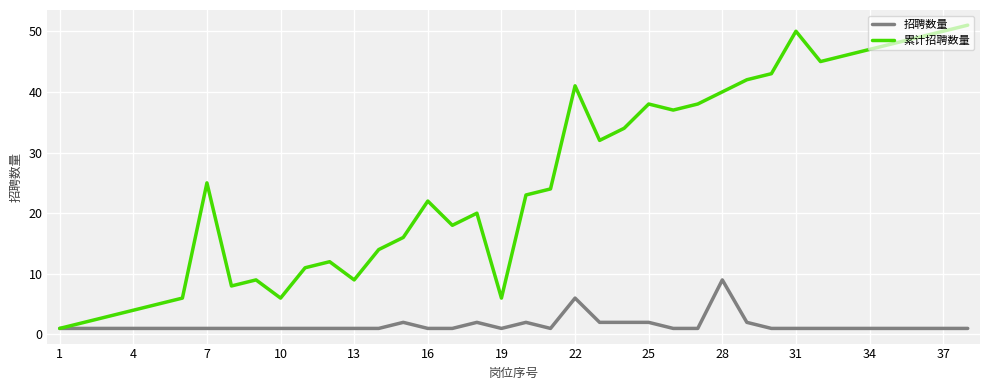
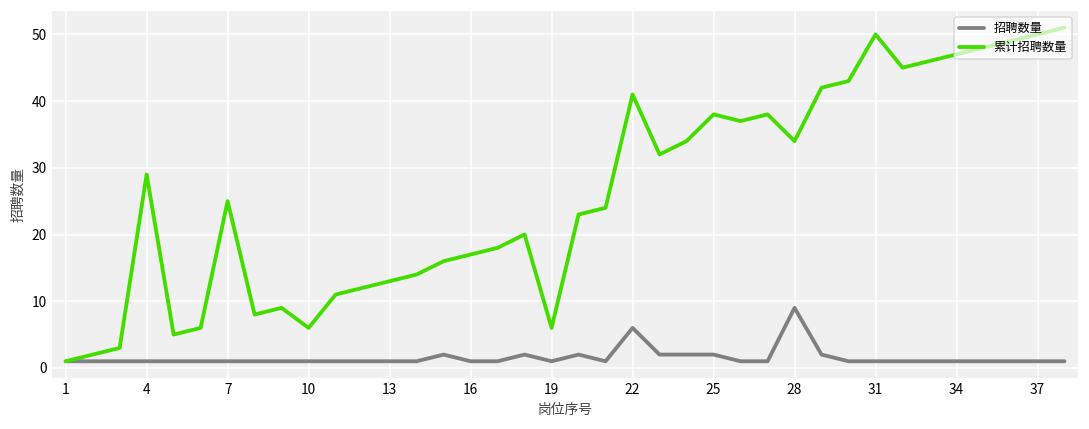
累计招聘数量, 4: 4 -> 29
累计招聘数量, 13: 9 -> 13
累计招聘数量, 16: 22 -> 17
累计招聘数量, 28: 40 -> 34
